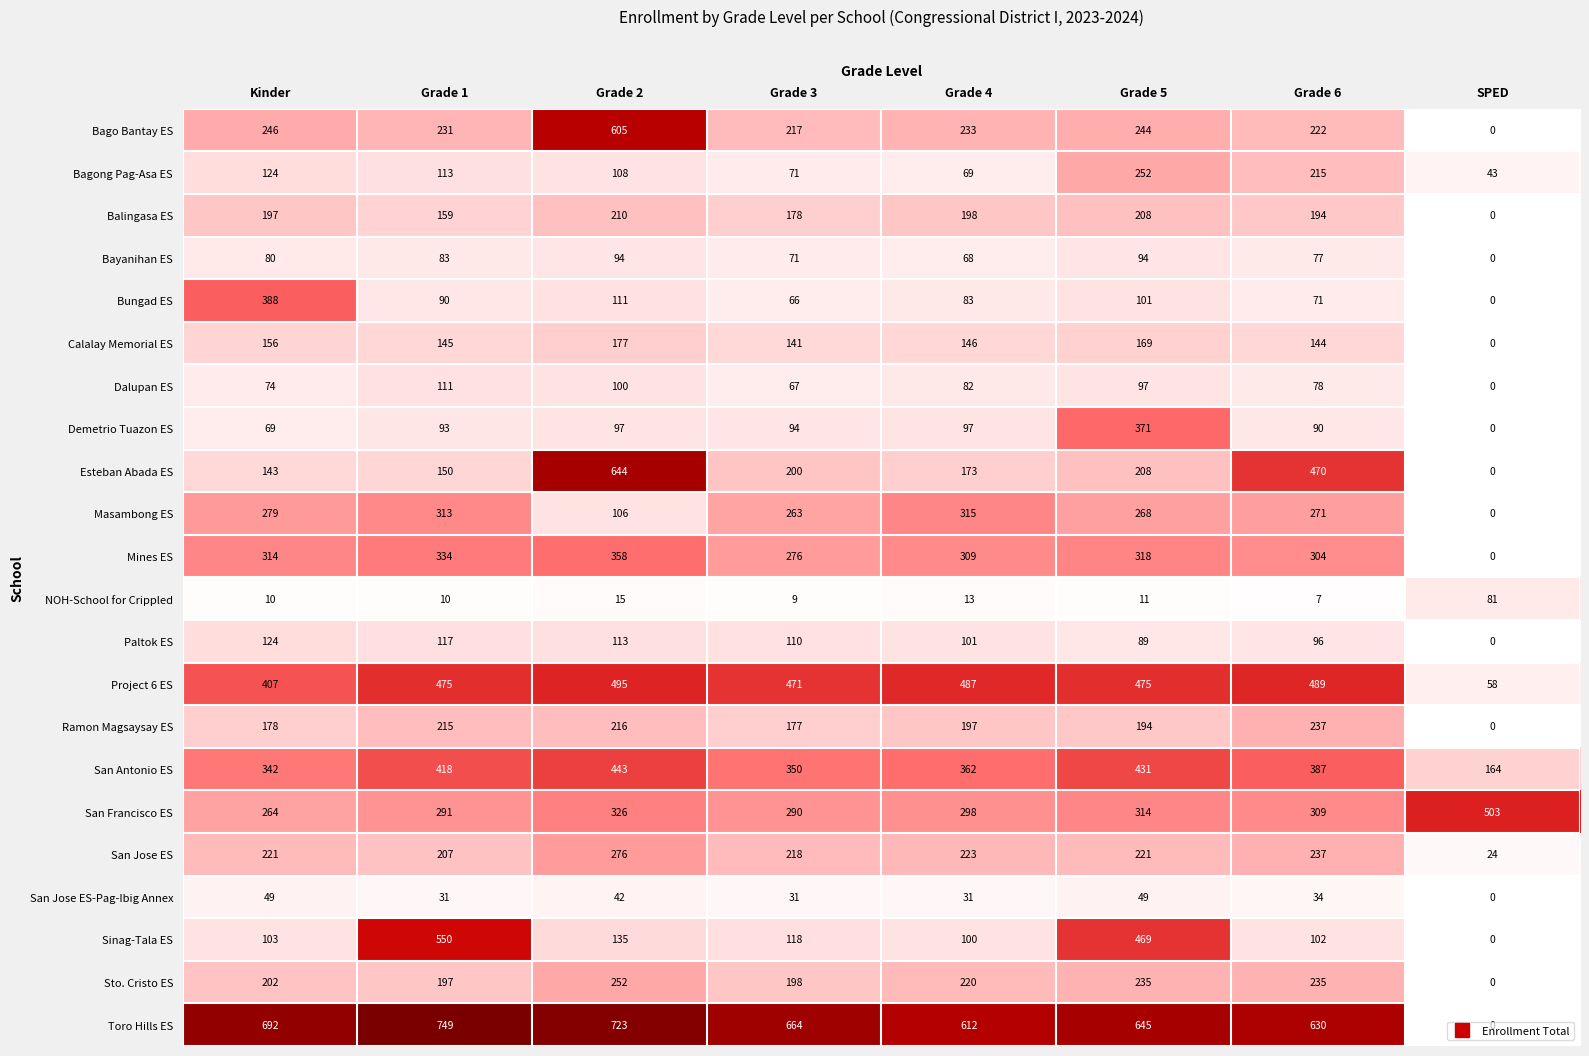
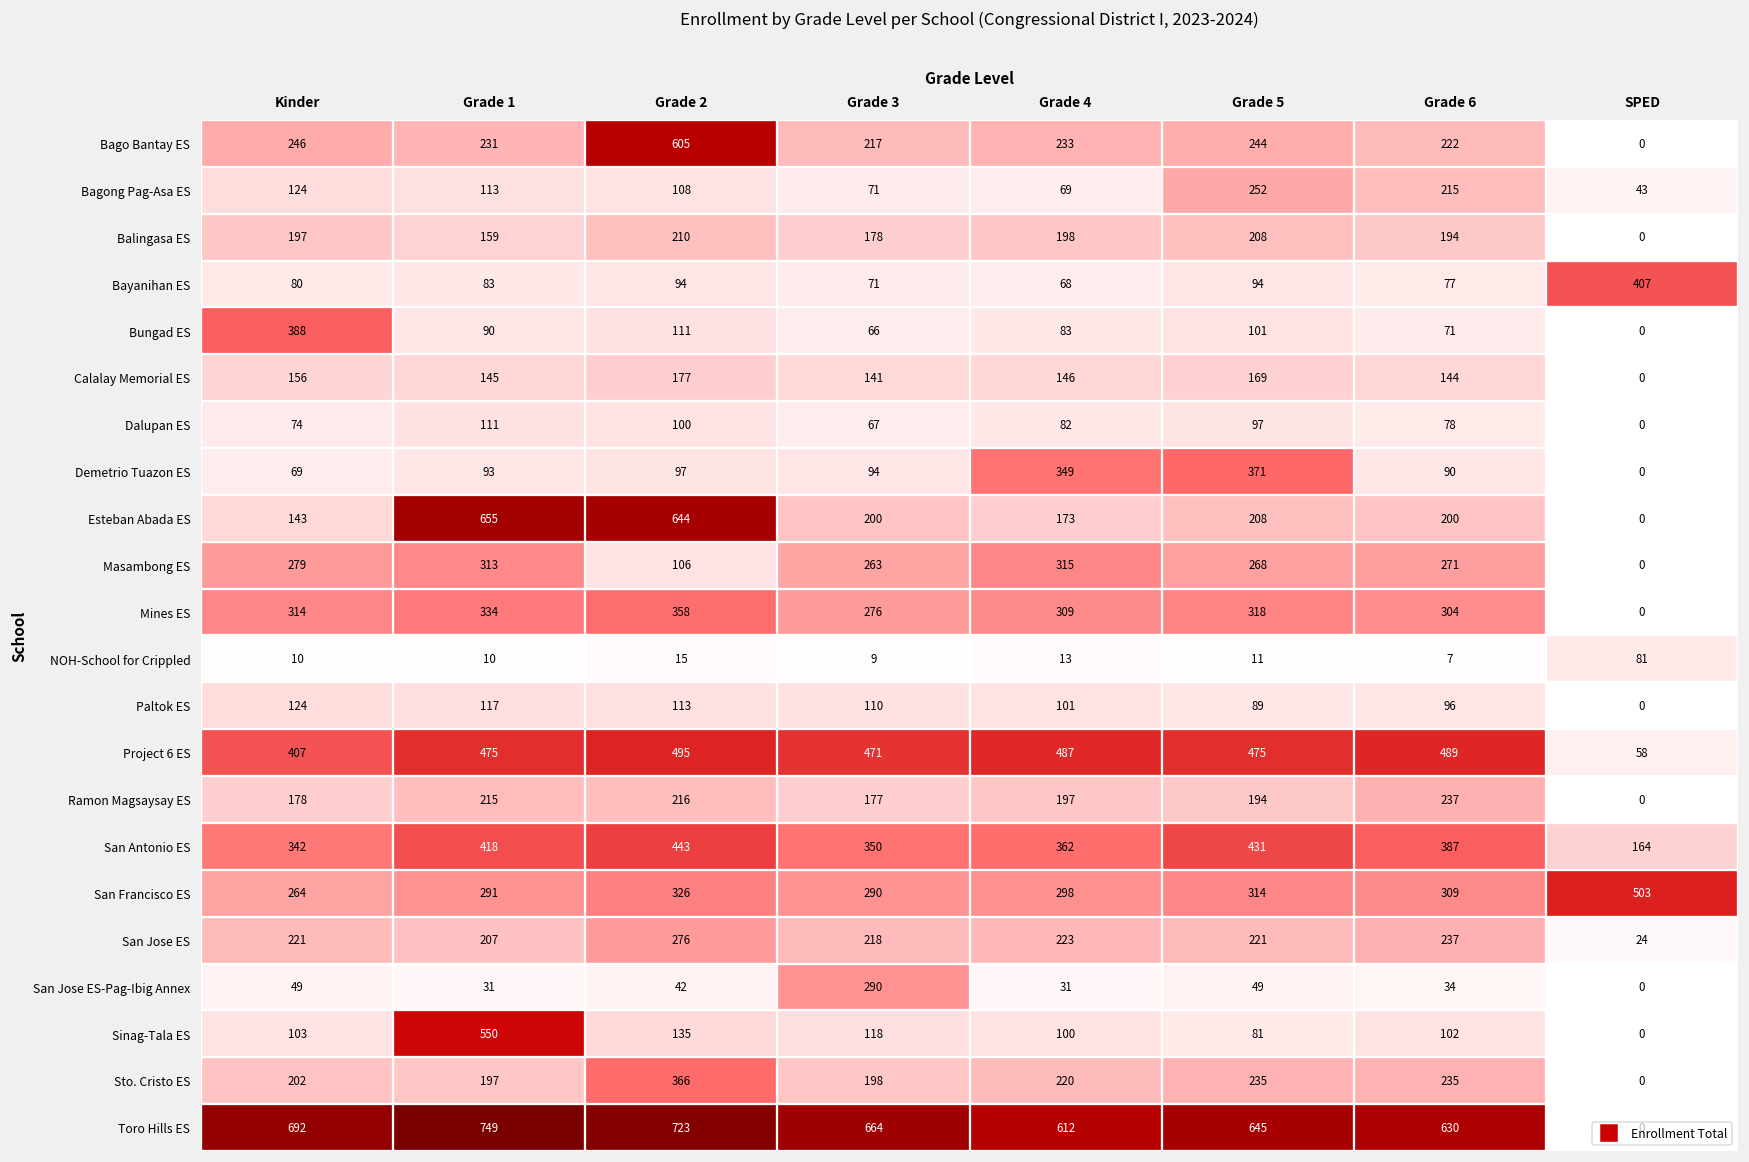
Bayanihan ES, SPED: 0 -> 407
Demetrio Tuazon ES, Grade 4: 97 -> 349
Esteban Abada ES, Grade 1: 150 -> 655
Esteban Abada ES, Grade 6: 470 -> 200
San Jose ES-Pag-Ibig Annex, Grade 3: 31 -> 290
Sinag-Tala ES, Grade 5: 469 -> 81
Sto. Cristo ES, Grade 2: 252 -> 366
